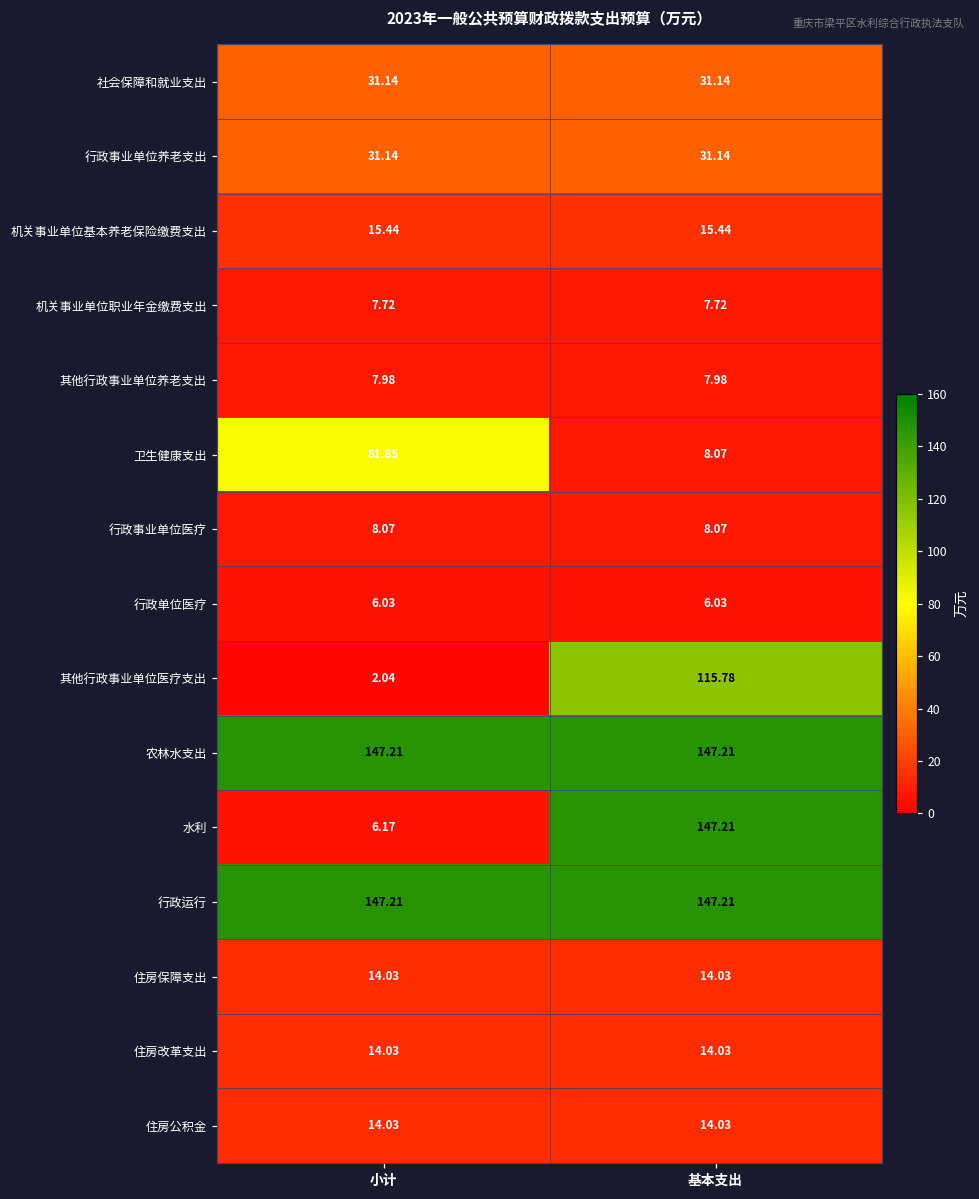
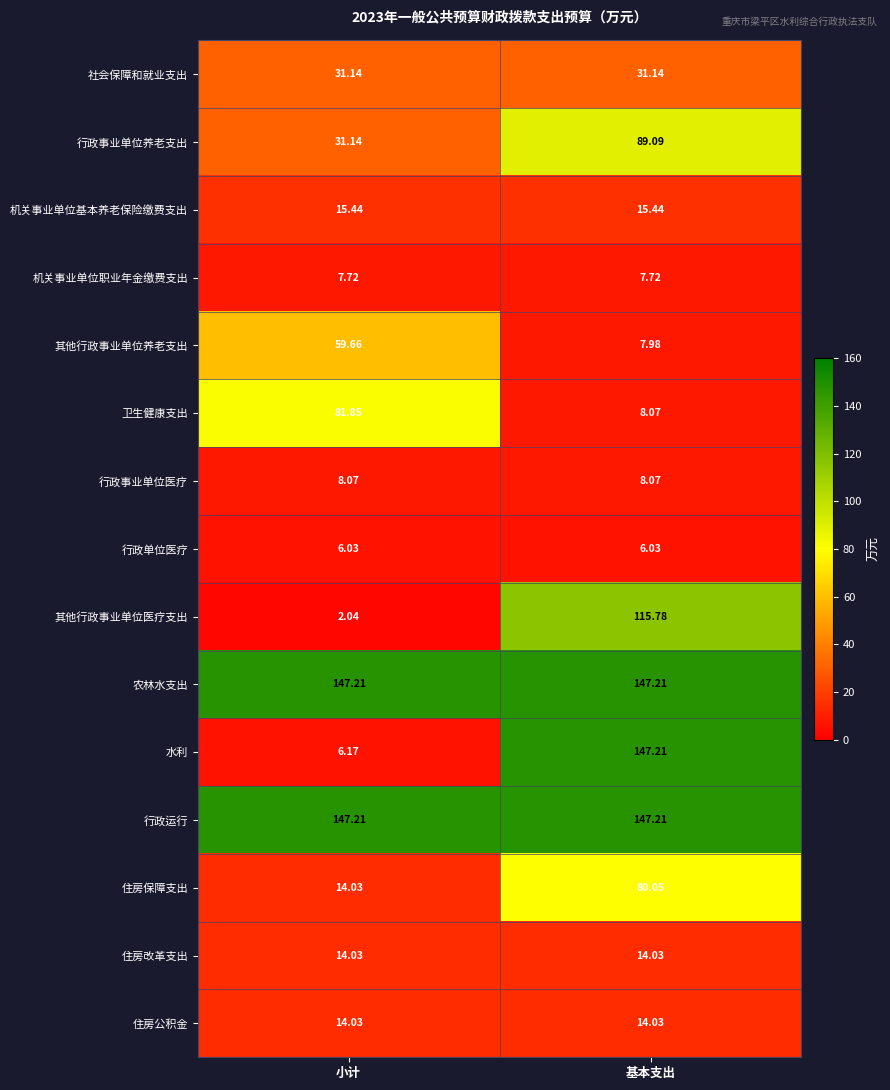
行政事业单位养老支出, 基本支出: 31.14 -> 89.09
其他行政事业单位养老支出, 小计: 7.98 -> 59.66
住房保障支出, 基本支出: 14.03 -> 80.05
